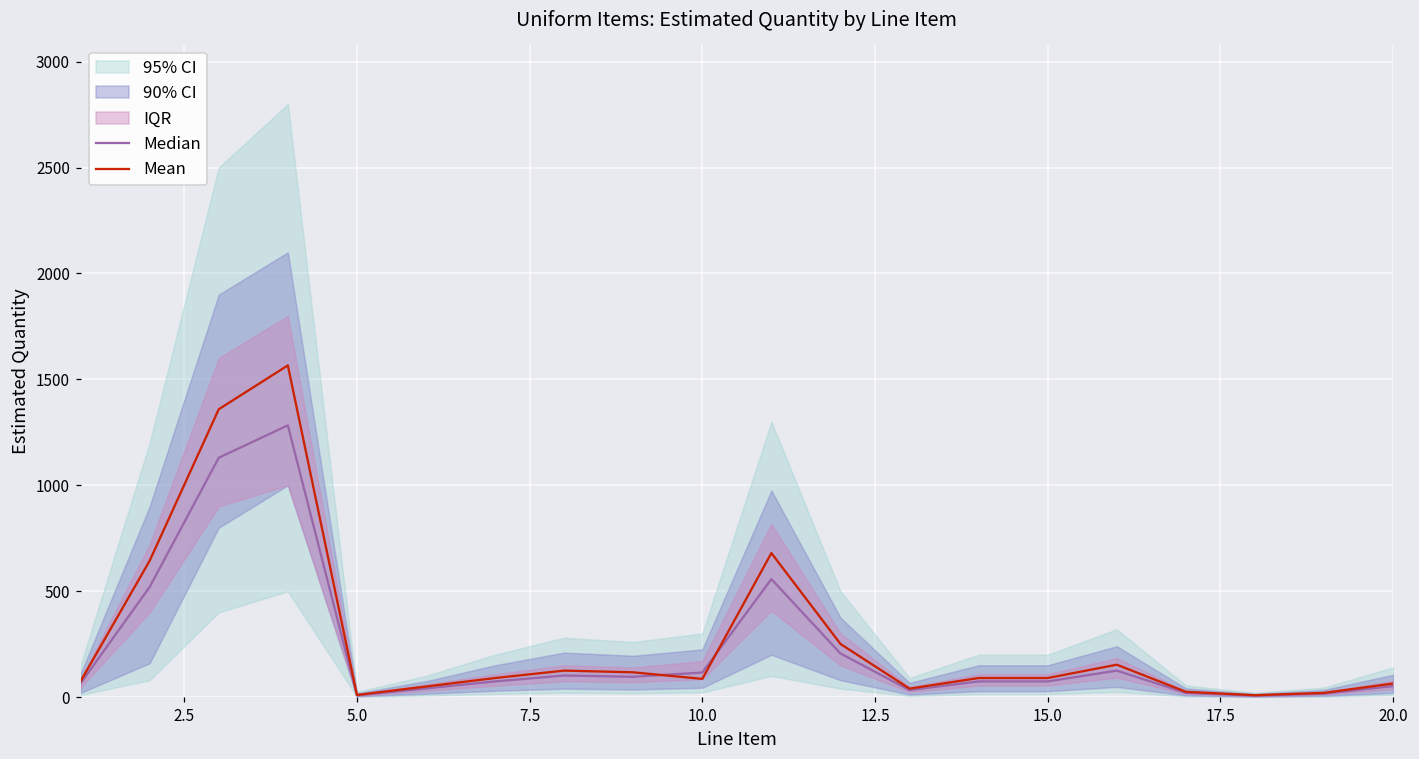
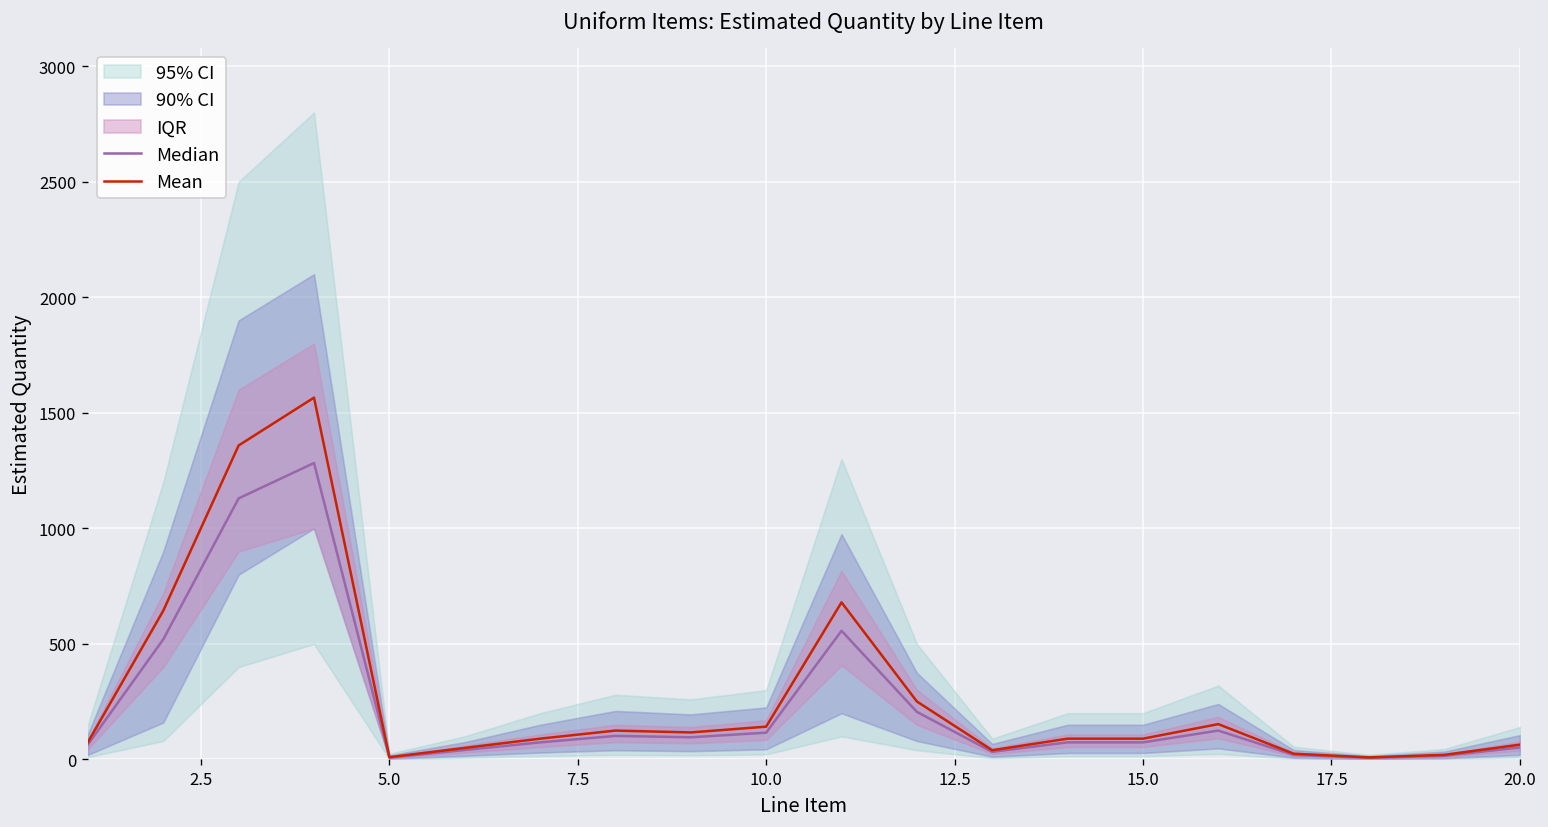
Mean, 10.0: 90 -> 140
